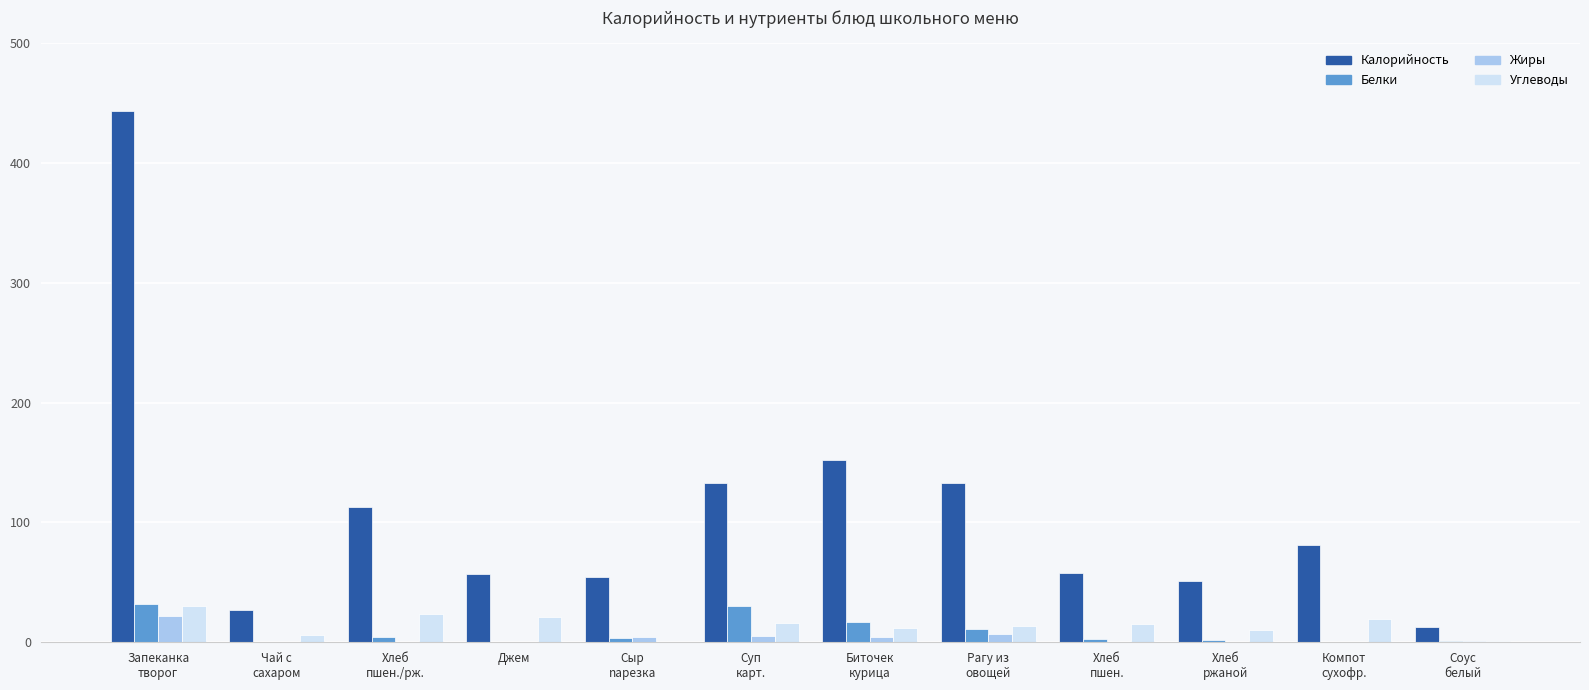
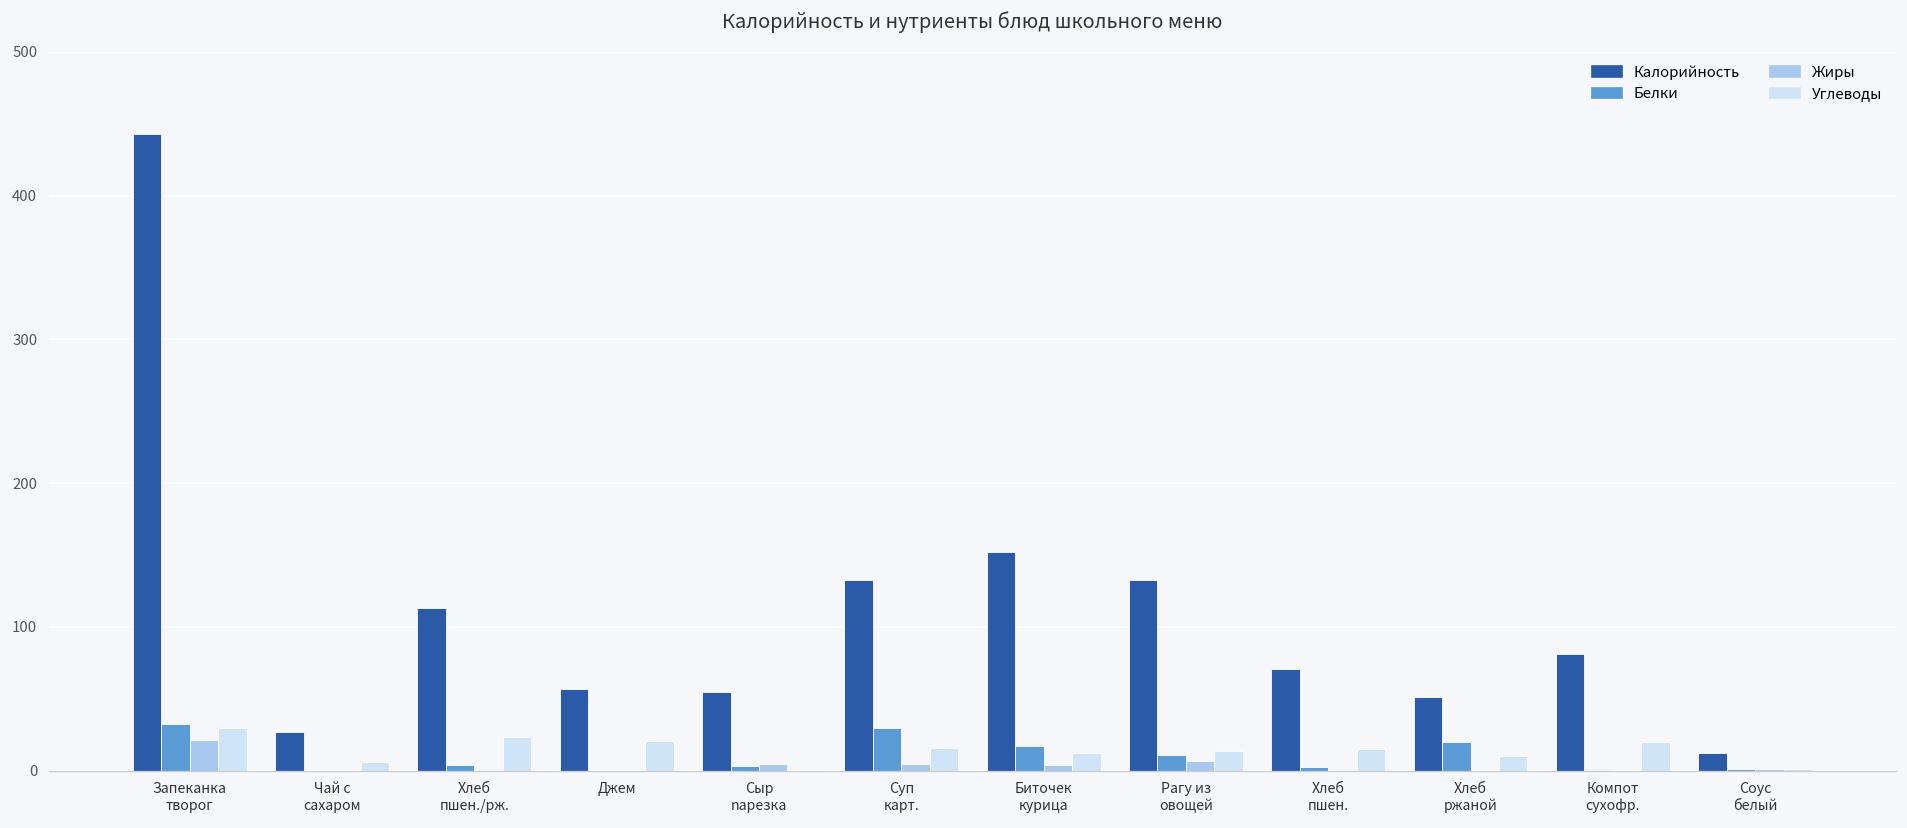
Калорийность, Хлеб пшен.: 58 -> 71
Белки, Хлеб ржаной: 2 -> 20
